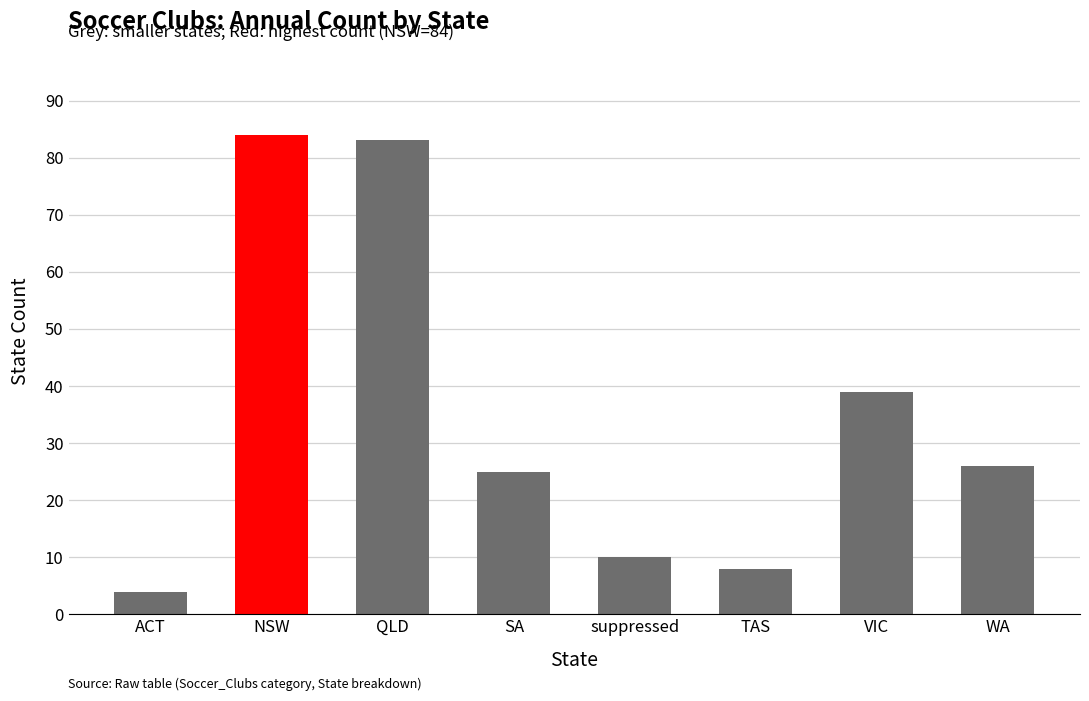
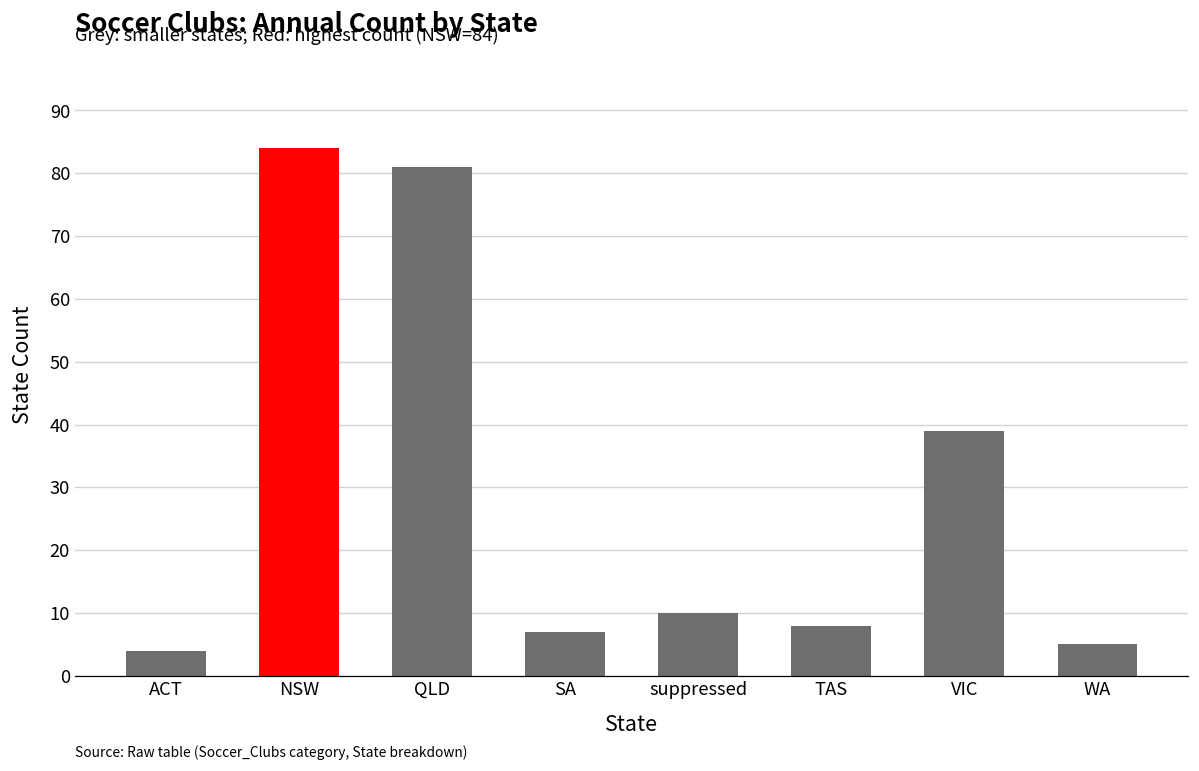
QLD: 83 -> 81
SA: 25 -> 7
WA: 26 -> 5
